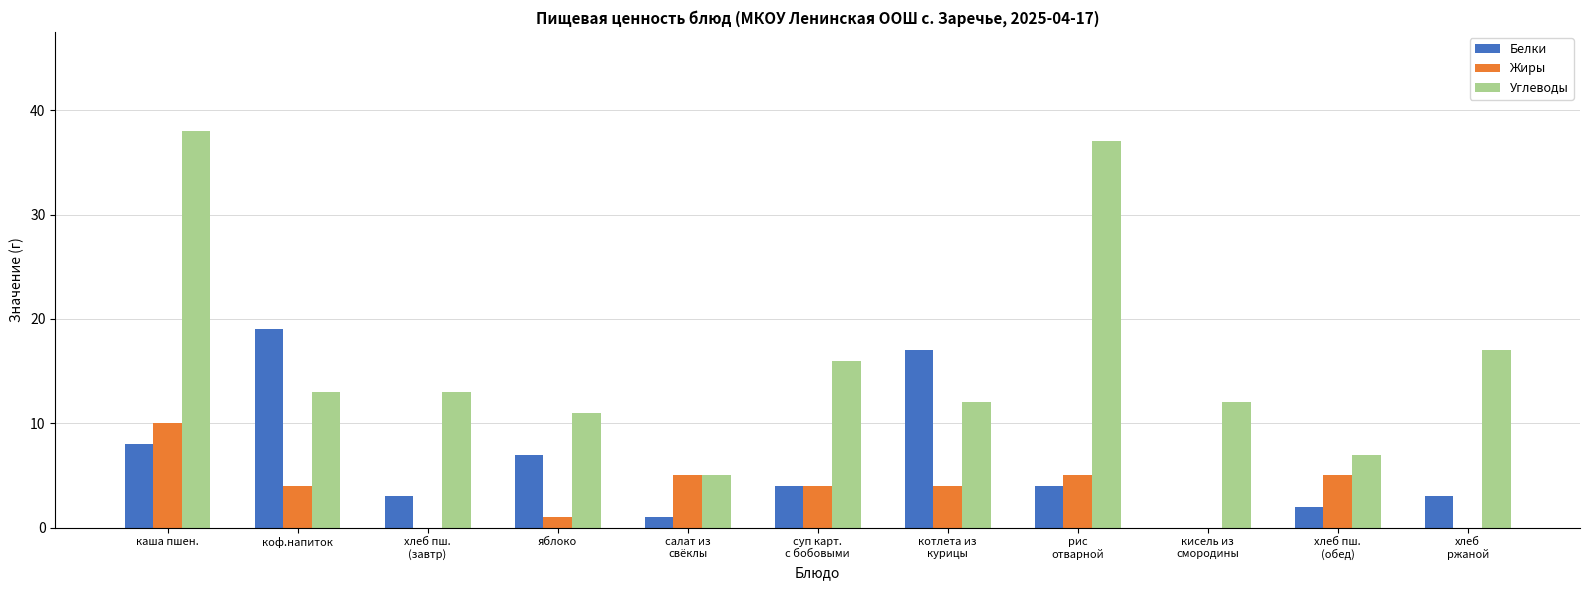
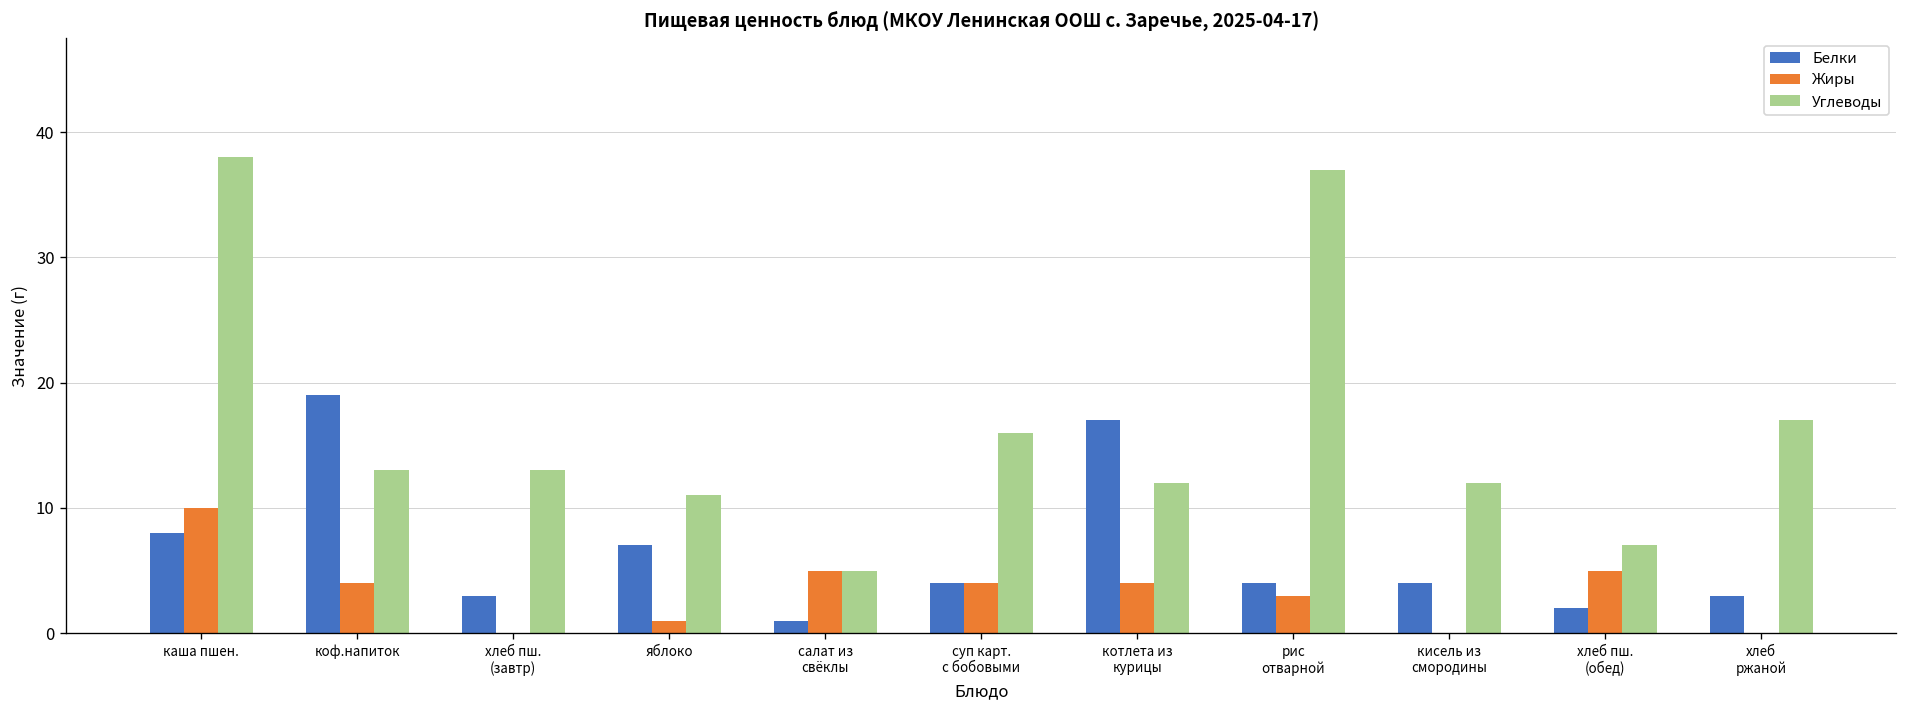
Жиры, рис отварной: 5 -> 3
Белки, кисель из смородины: 0 -> 4
